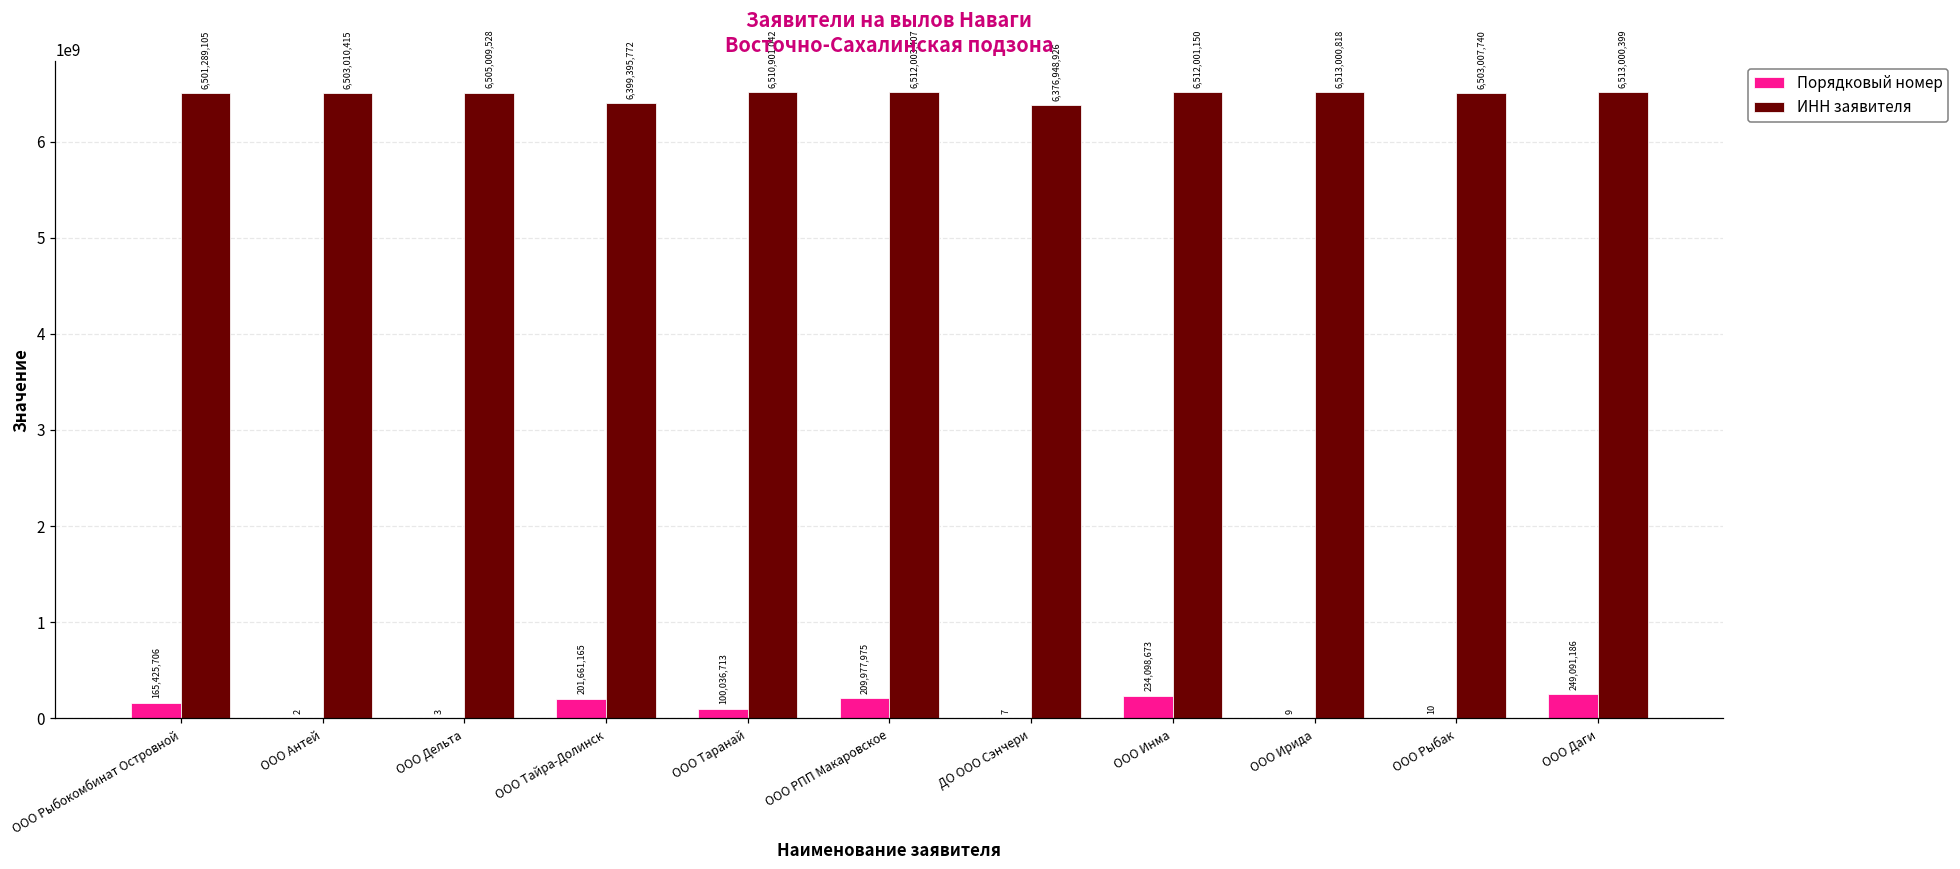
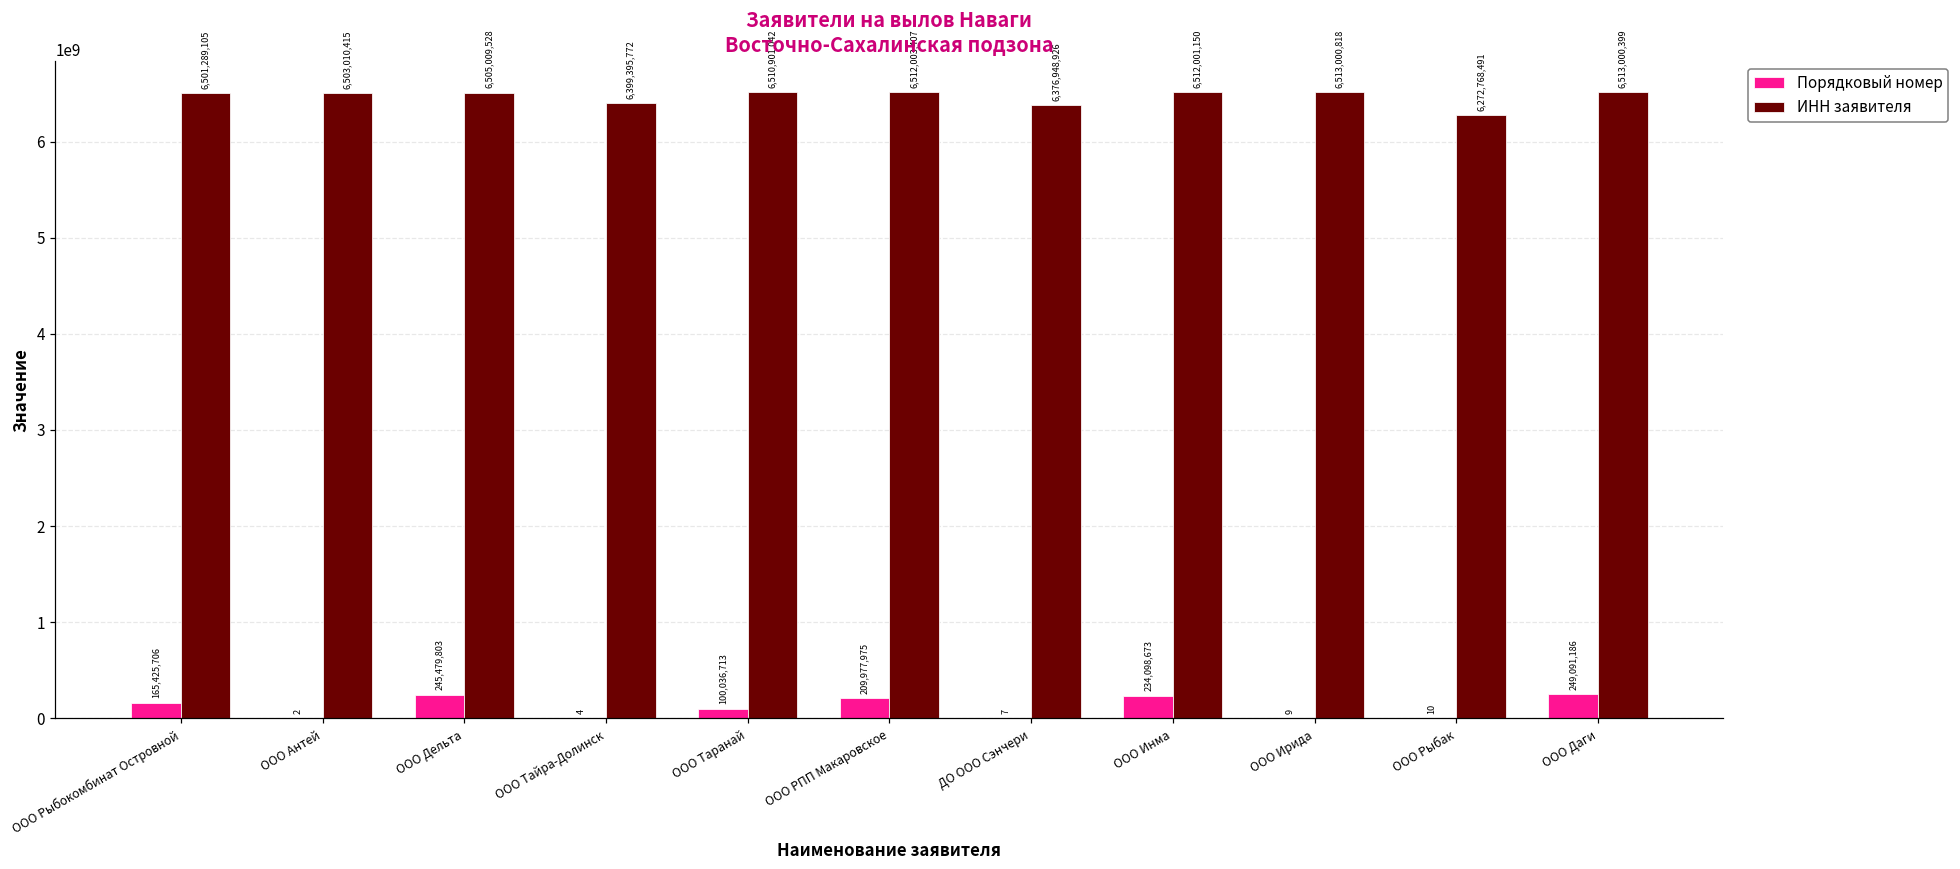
Порядковый номер, ООО Дельта: 3 -> 245,479,803
Порядковый номер, ООО Тайра-Долинск: 201,661,165 -> 4
ИНН заявителя, ООО Рыбак: 6,503,007,740 -> 6,272,768,491
